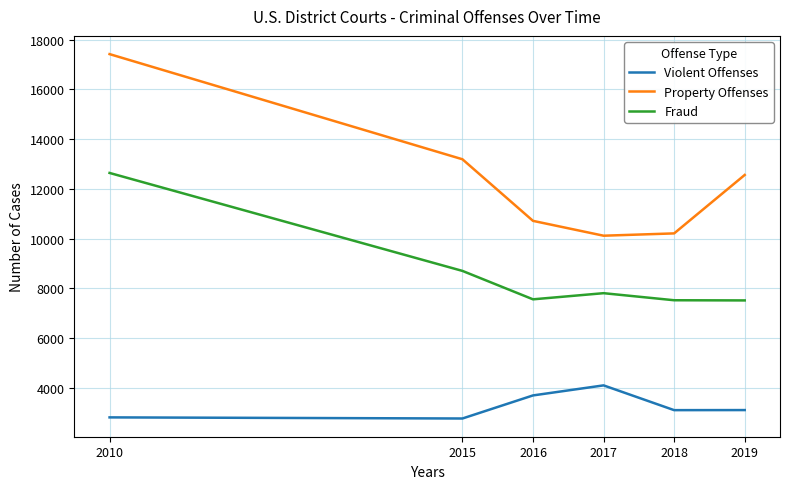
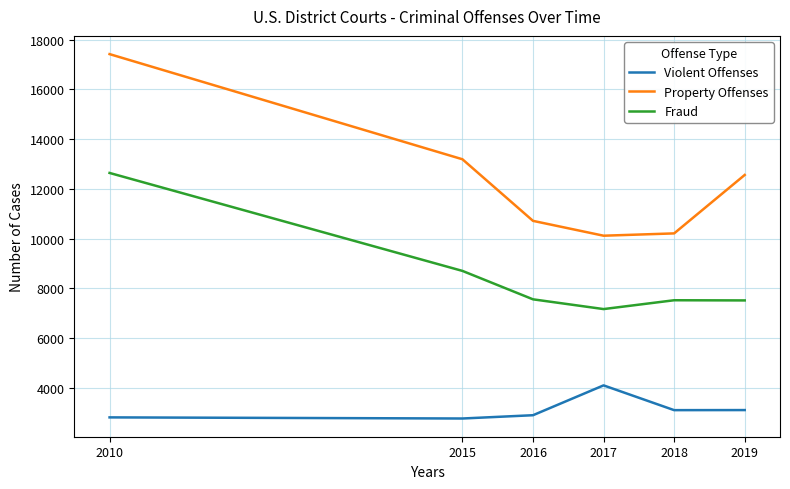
Violent Offenses, 2016: 3700 -> 2900
Fraud, 2017: 7800 -> 7200
